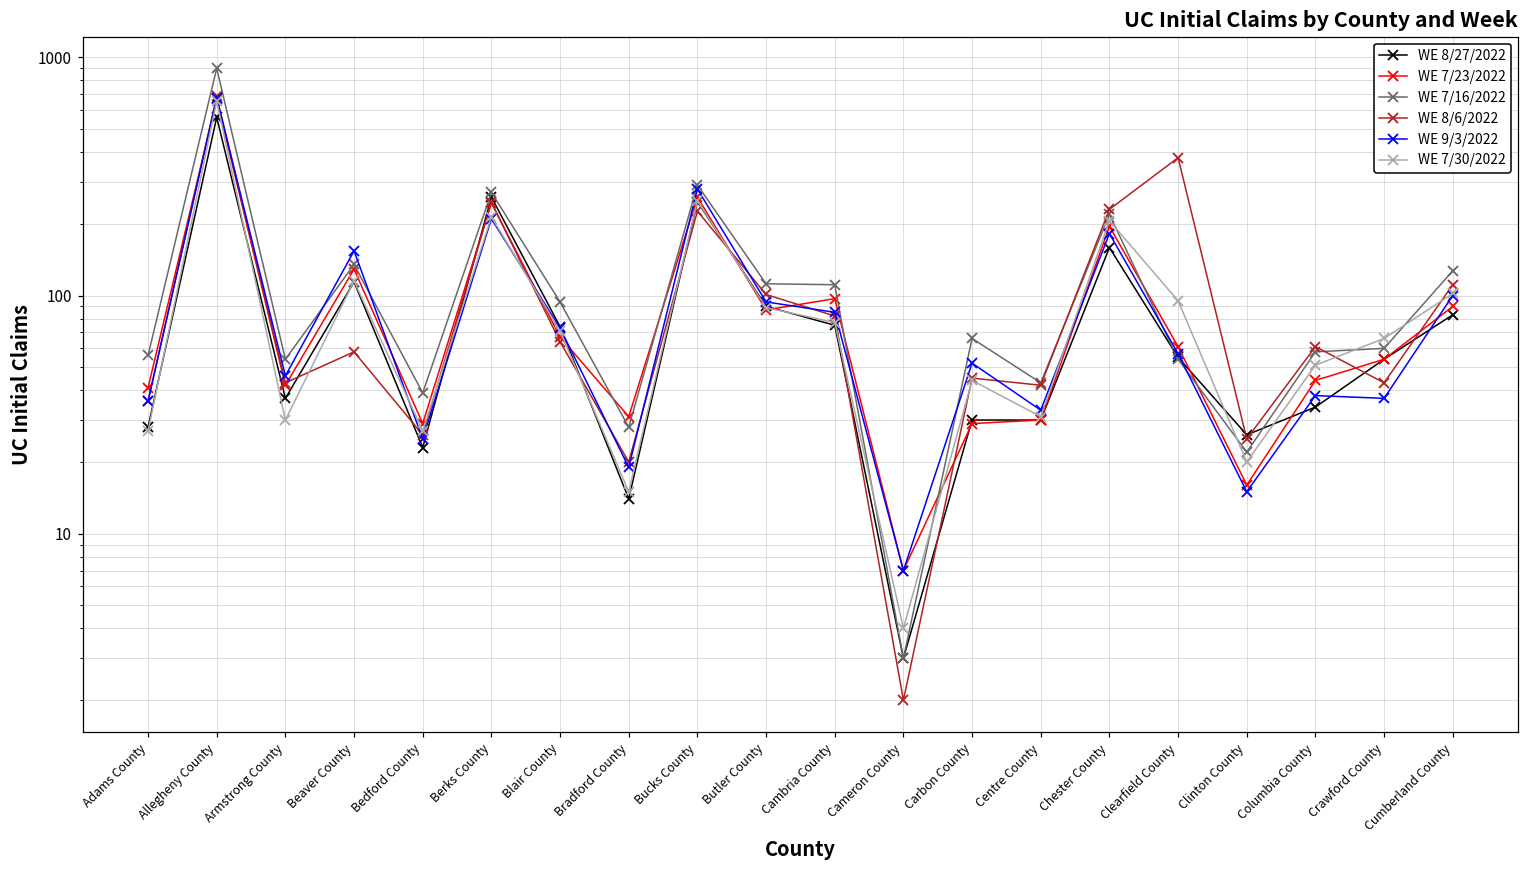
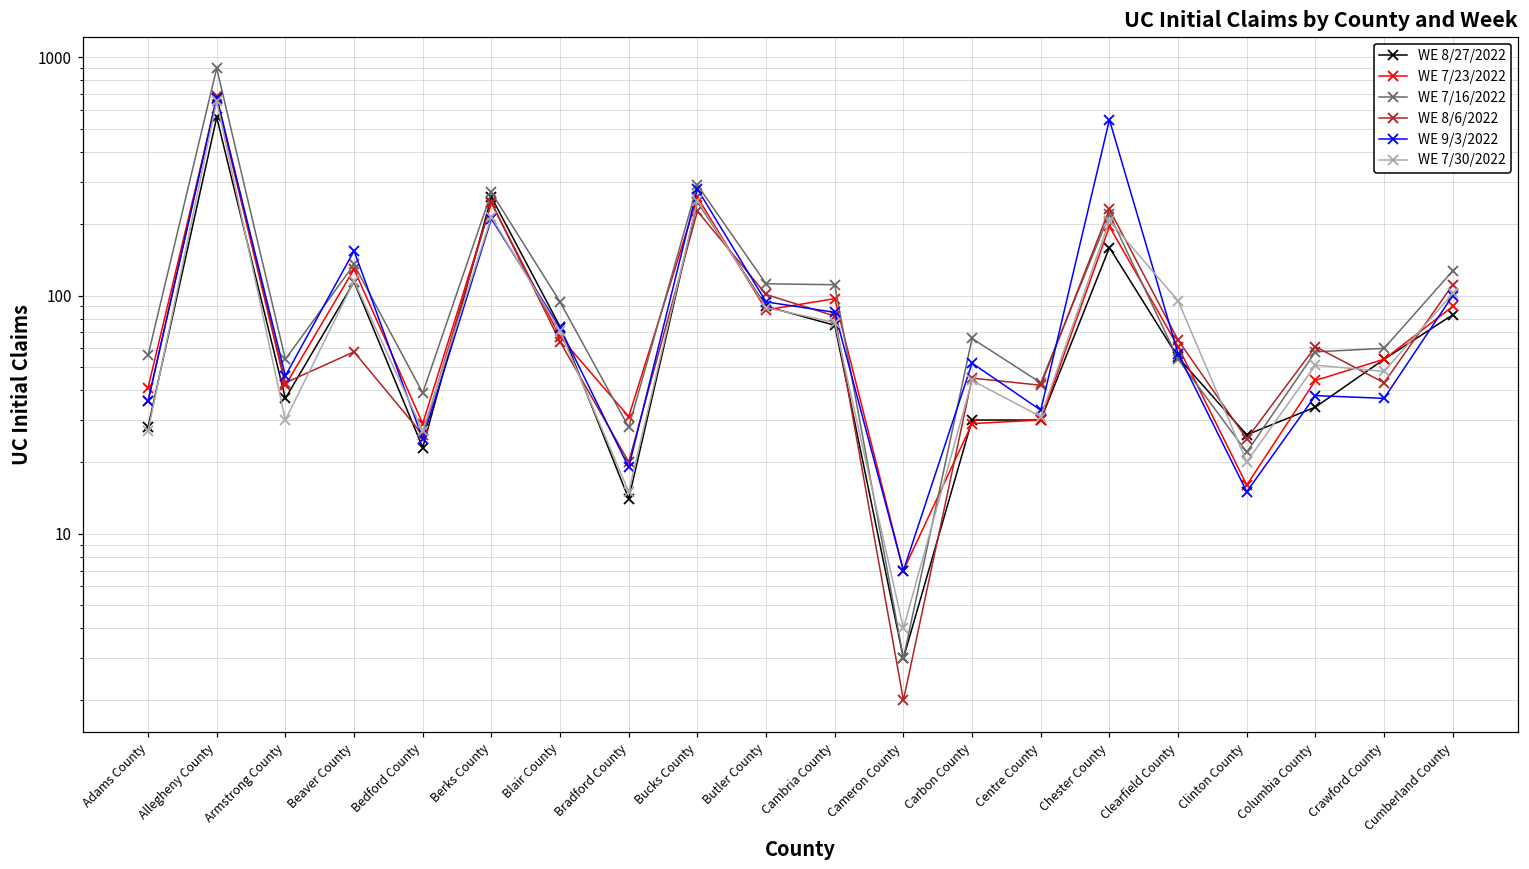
WE 9/3/2022, Chester County: 180 -> 550
WE 8/6/2022, Clearfield County: 380 -> 65
WE 7/30/2022, Crawford County: 66 -> 48
